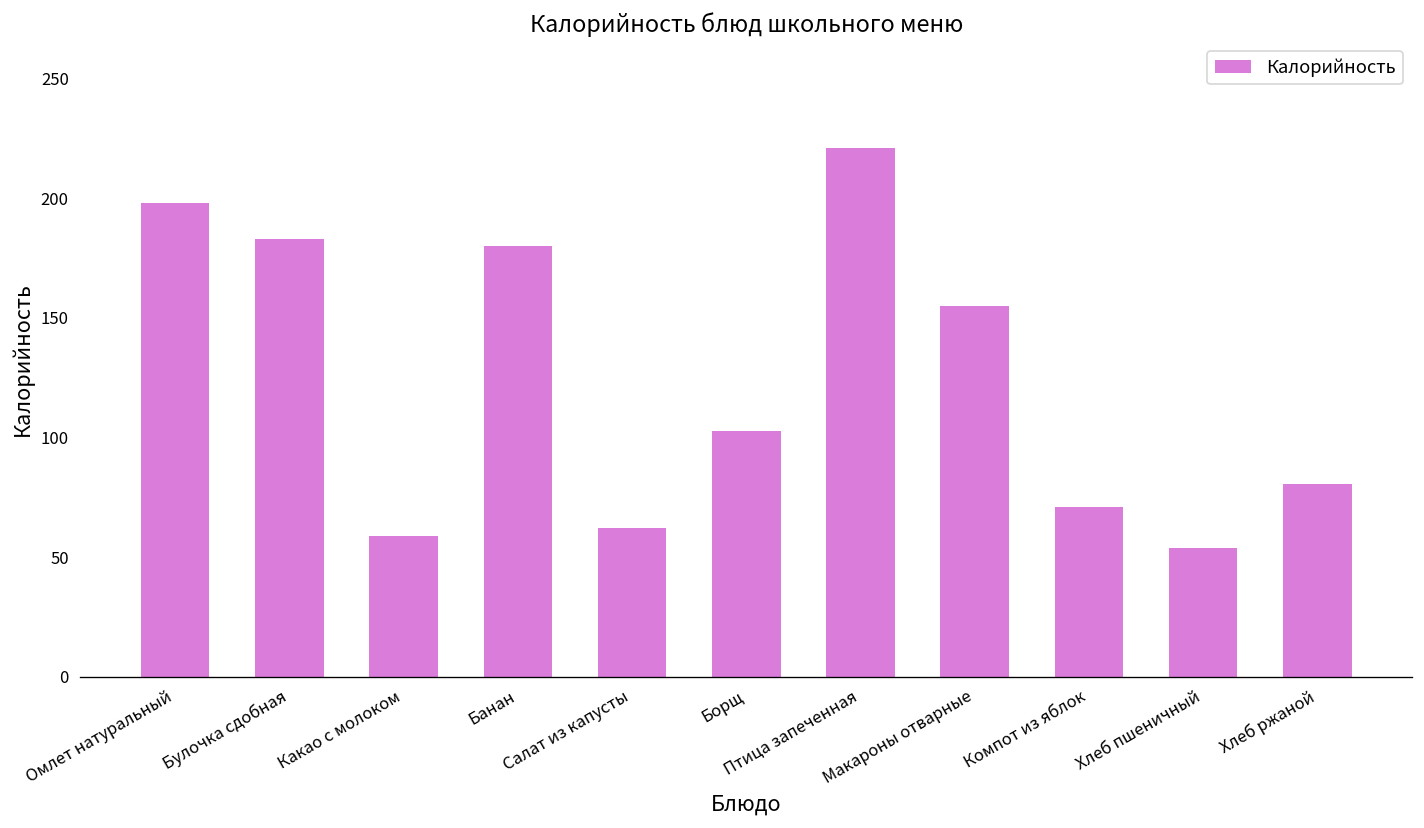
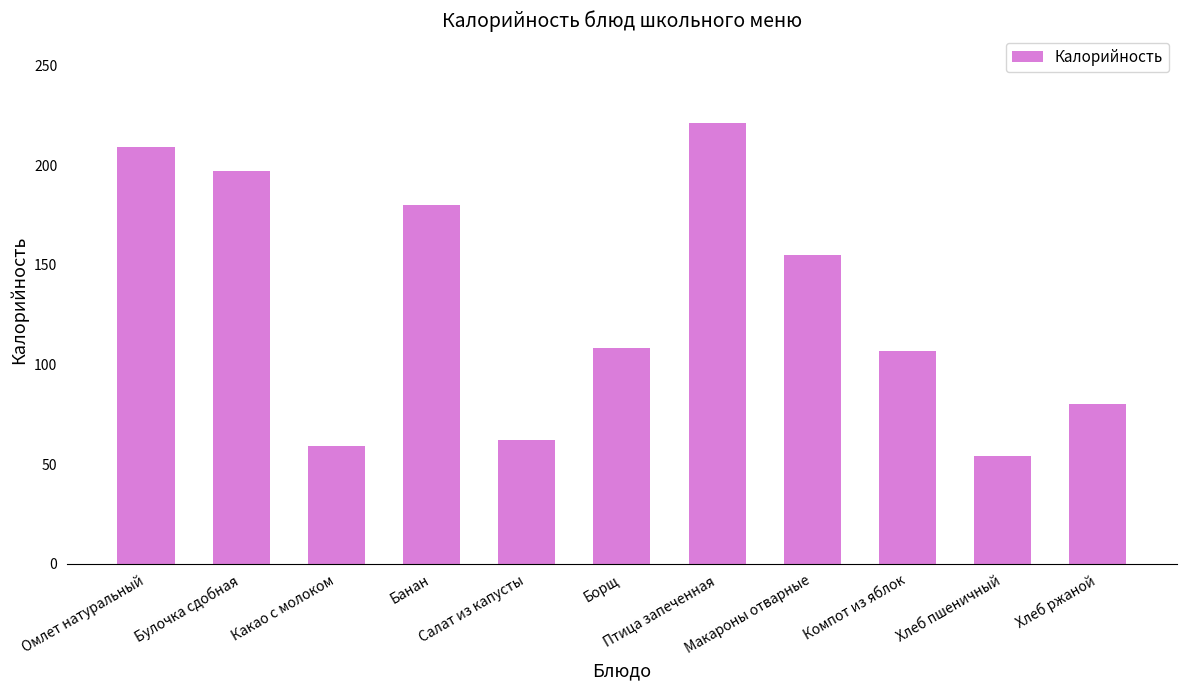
Омлет натуральный: 198 -> 209
Булочка сдобная: 183 -> 197
Борщ: 103 -> 109
Компот из яблок: 71 -> 107
